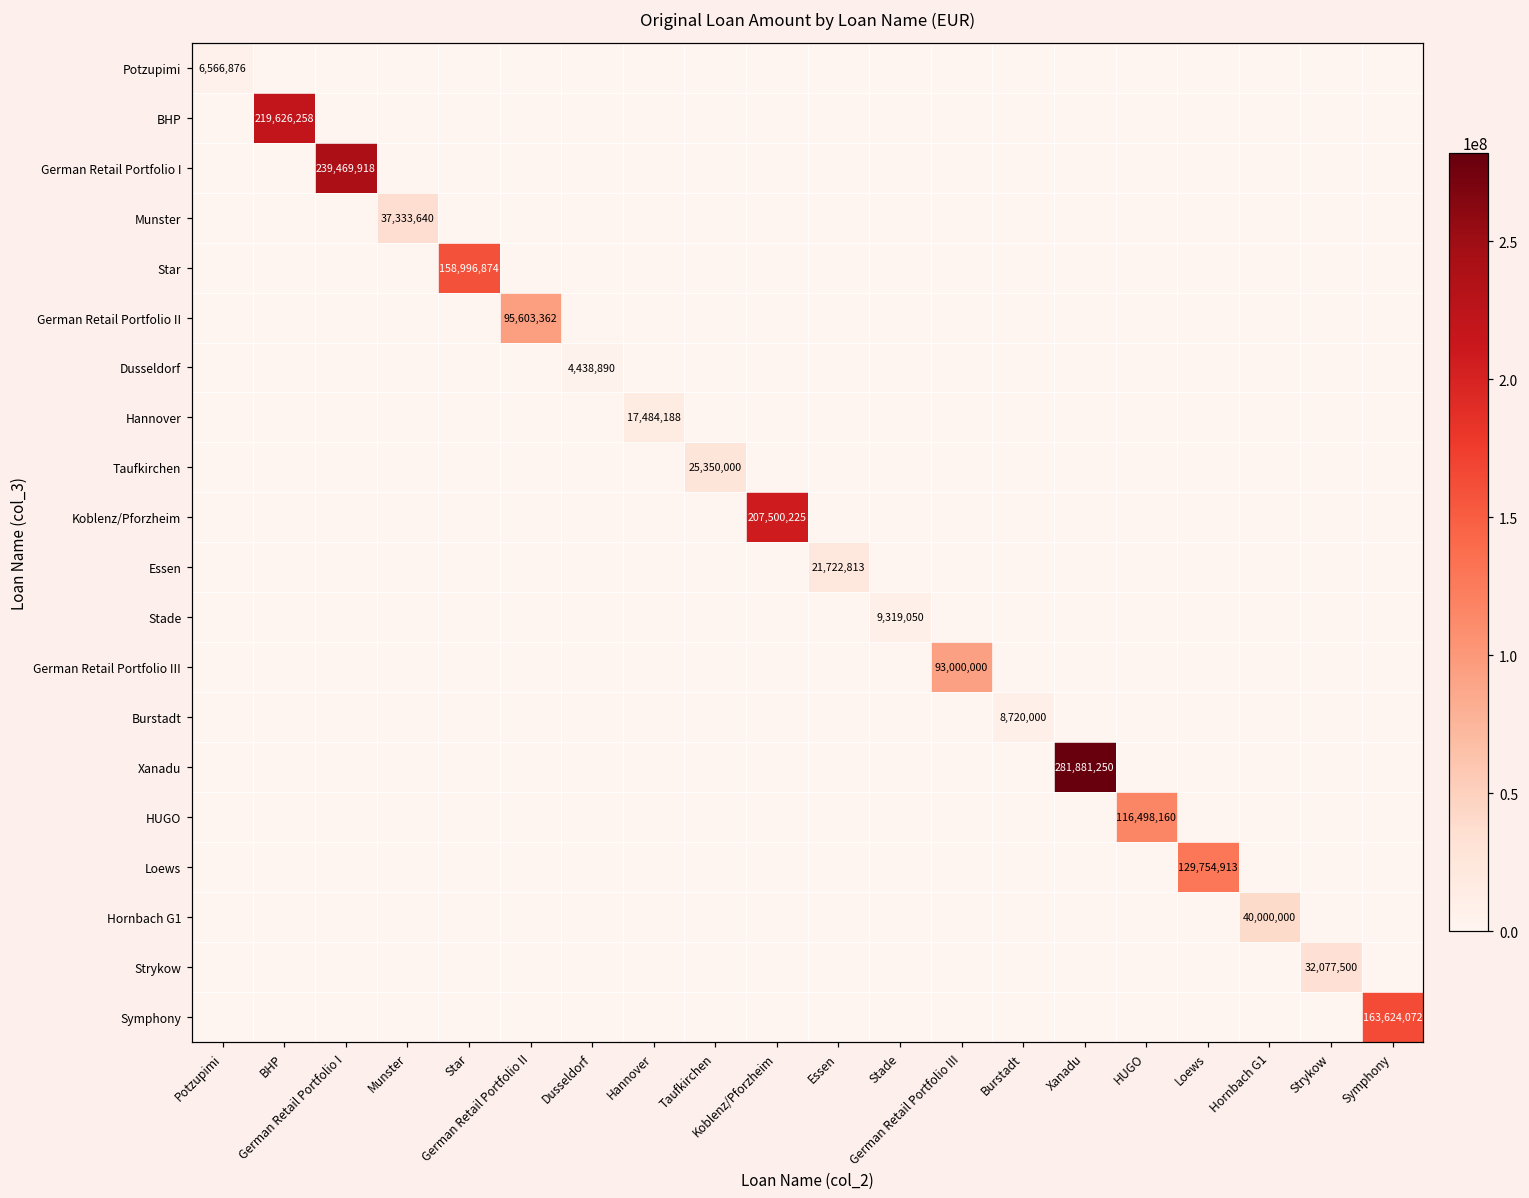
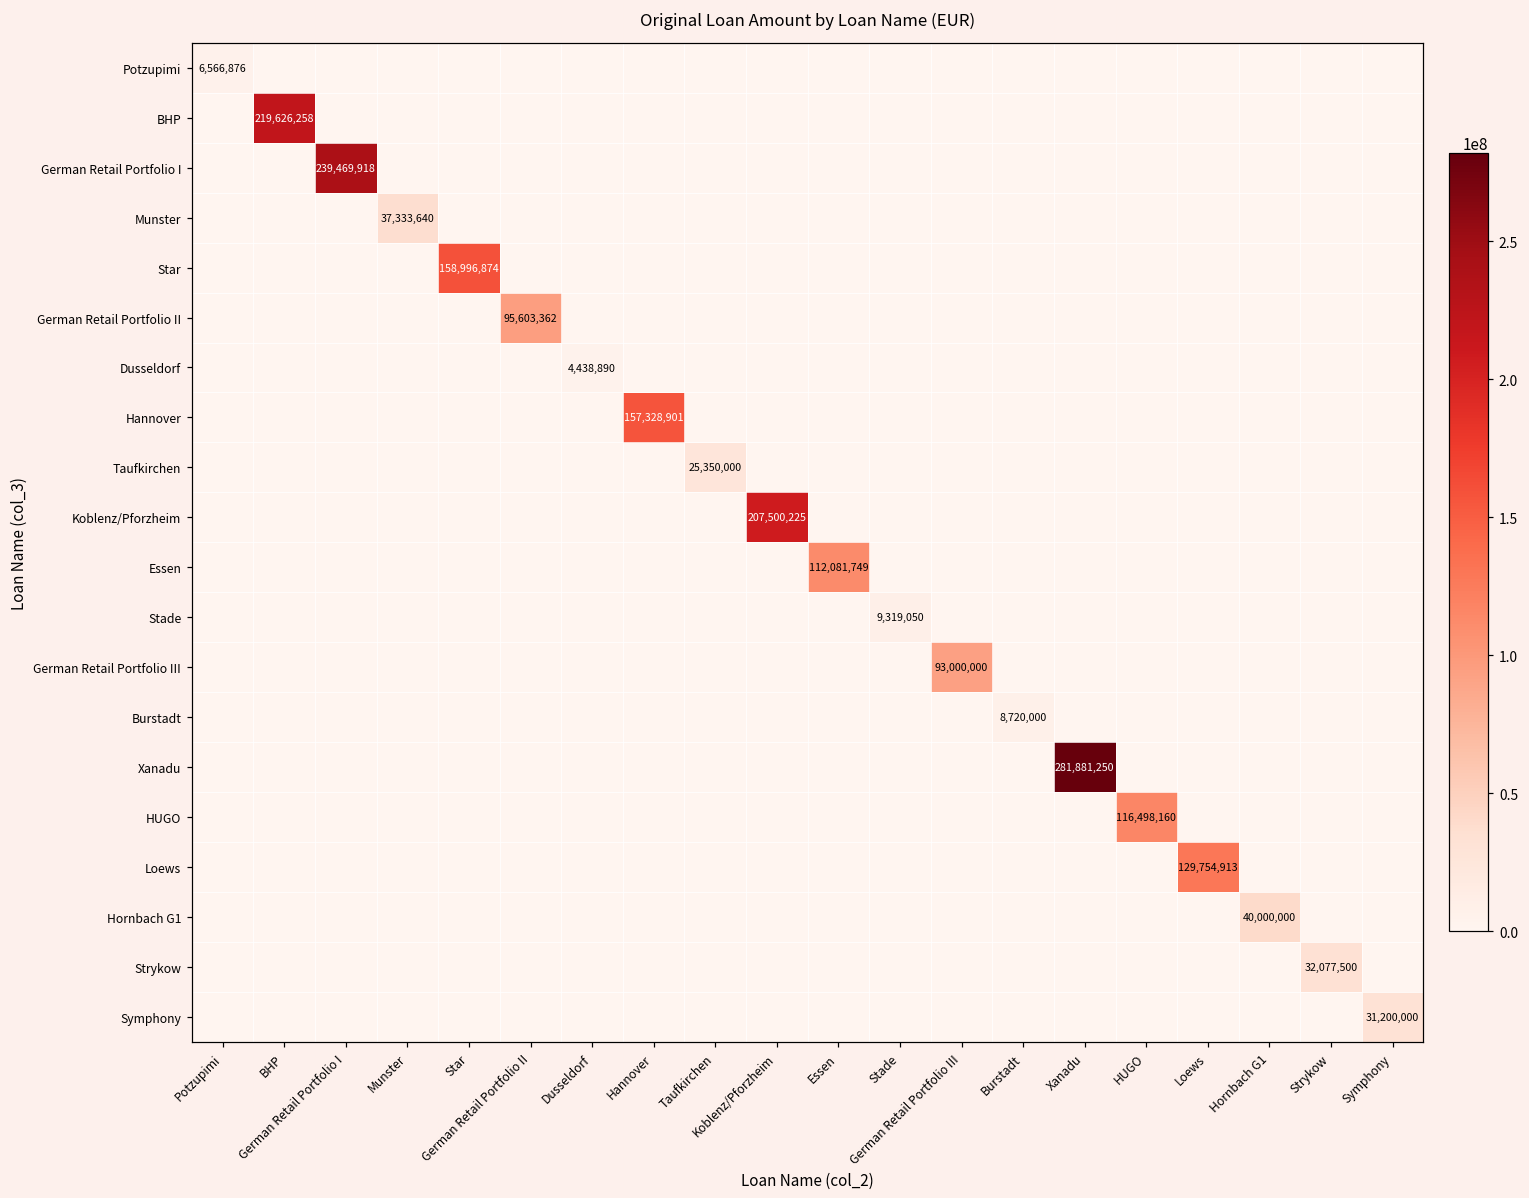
Hannover, Hannover: 17,484,188 -> 157,328,901
Essen, Essen: 21,722,813 -> 112,081,749
Symphony, Symphony: 163,624,072 -> 31,200,000
